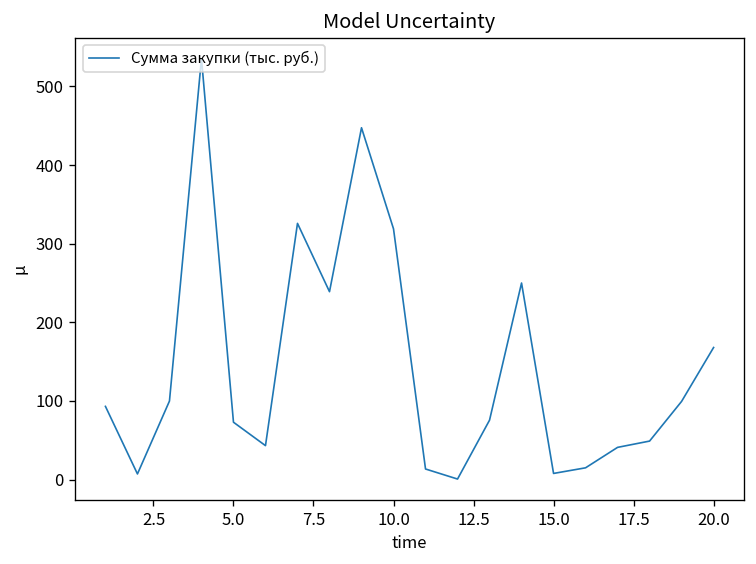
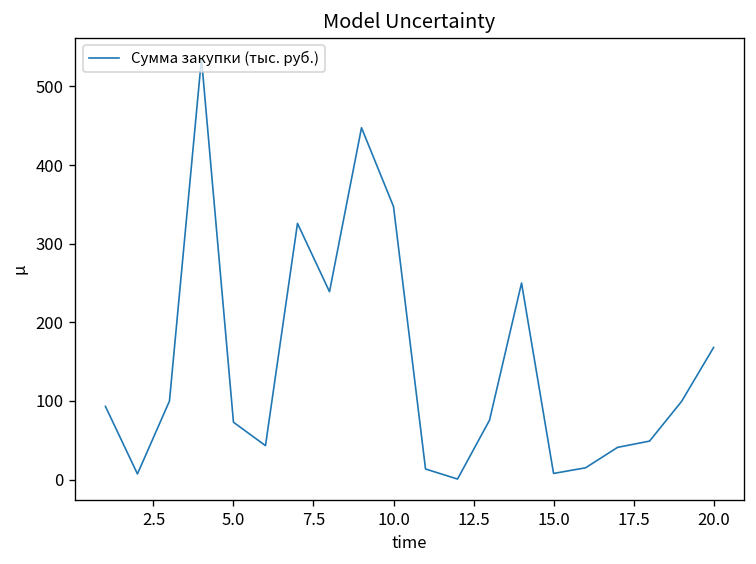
10.0: 320 -> 350
